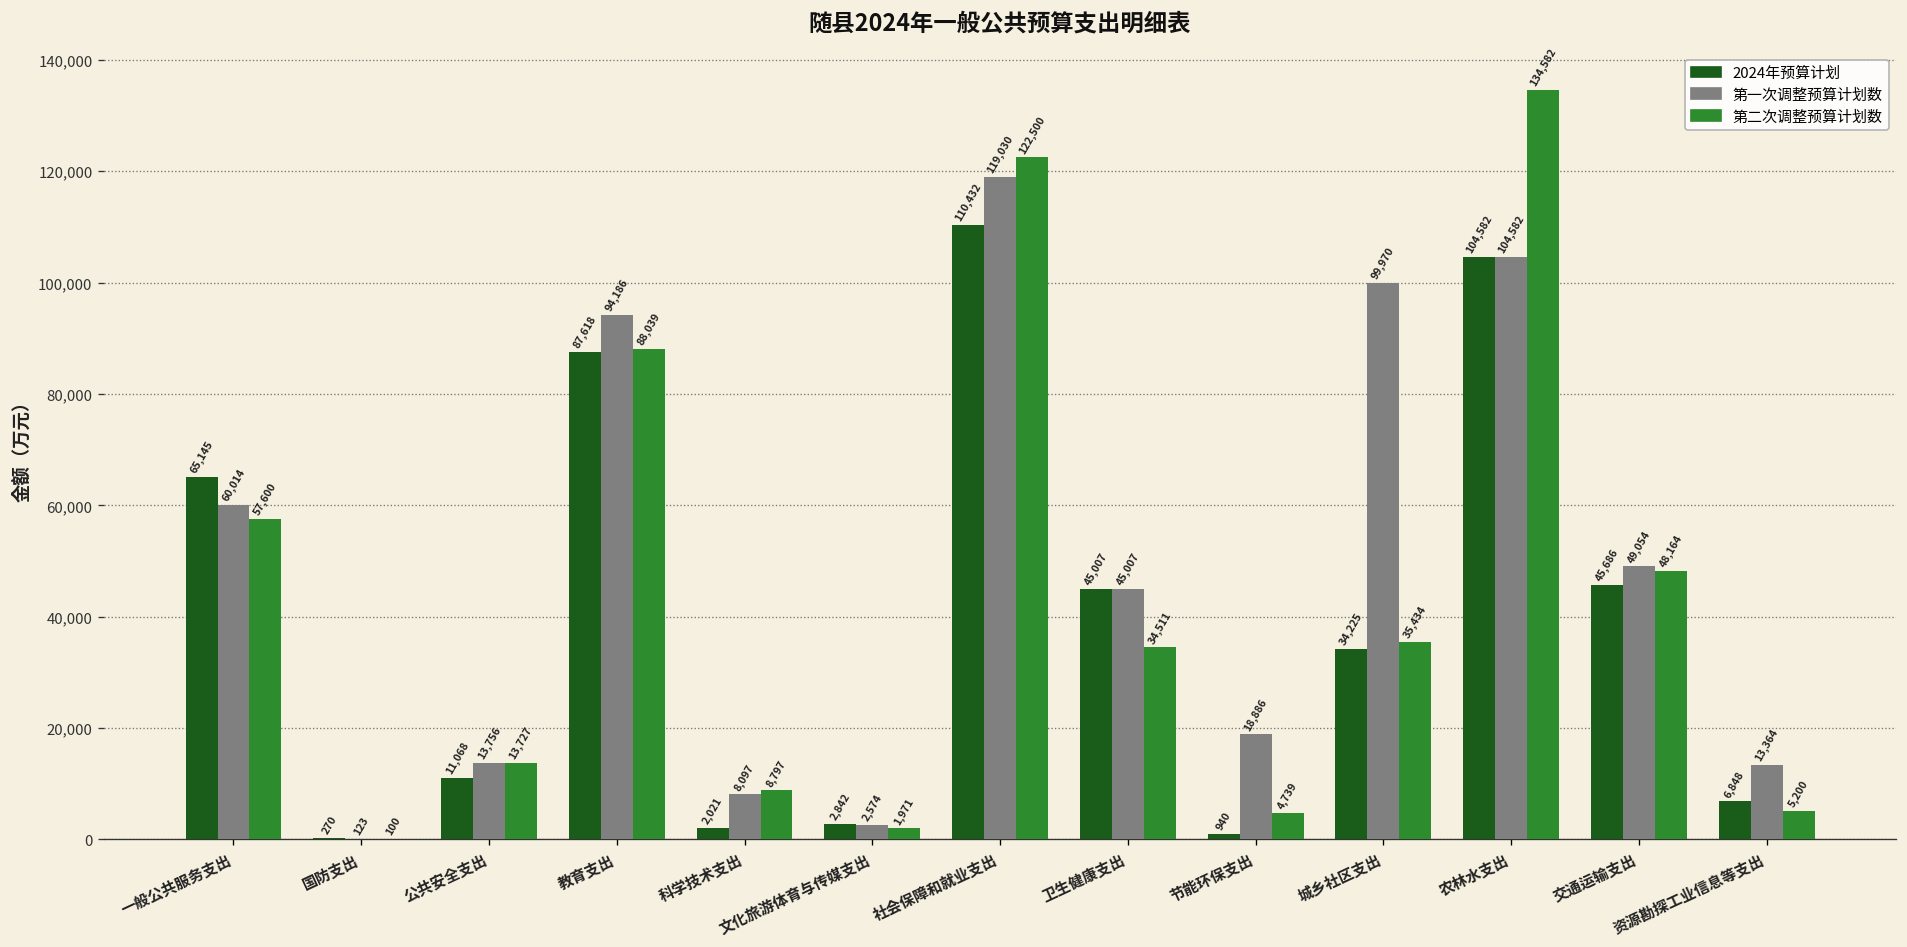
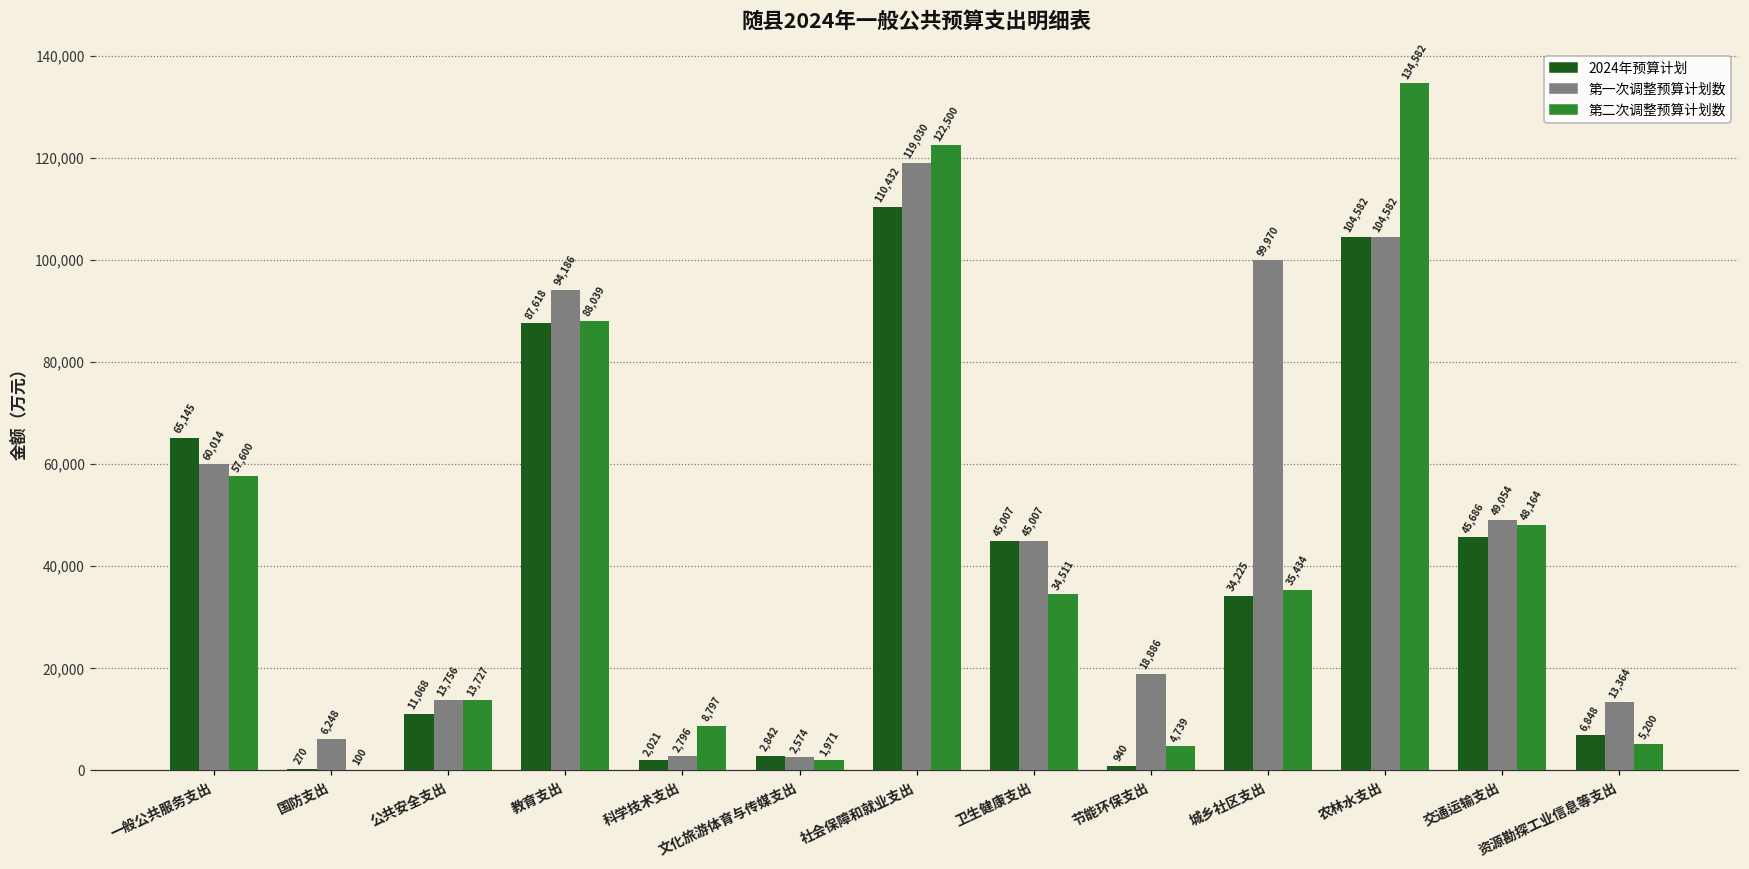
第一次调整预算计划数, 国防支出: 123 -> 6,248
第一次调整预算计划数, 科学技术支出: 8,097 -> 2,796
